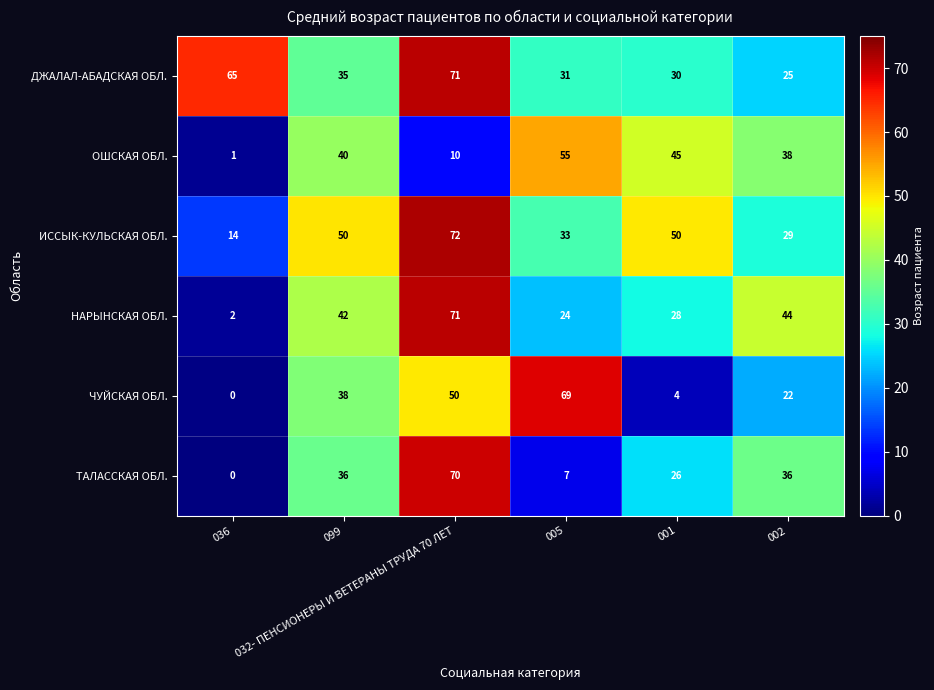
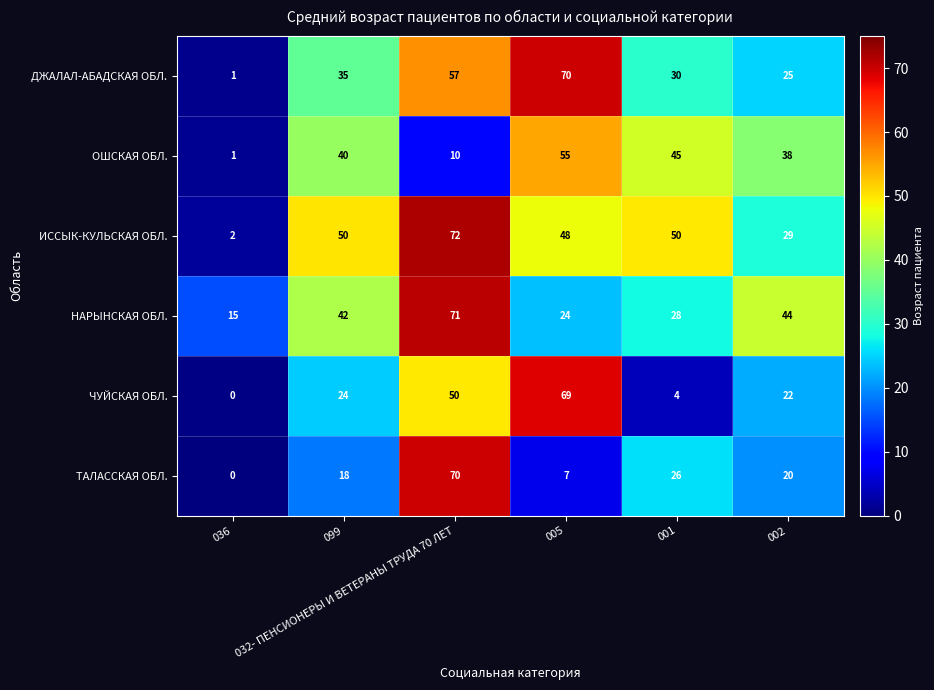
ДЖАЛАЛ-АБАДСКАЯ ОБЛ., 036: 65 -> 1
ДЖАЛАЛ-АБАДСКАЯ ОБЛ., 032- ПЕНСИОНЕРЫ И ВЕТЕРАНЫ ТРУДА 70 ЛЕТ: 71 -> 57
ДЖАЛАЛ-АБАДСКАЯ ОБЛ., 005: 31 -> 70
ИССЫК-КУЛЬСКАЯ ОБЛ., 036: 14 -> 2
ИССЫК-КУЛЬСКАЯ ОБЛ., 005: 33 -> 48
НАРЫНСКАЯ ОБЛ., 036: 2 -> 15
ЧУЙСКАЯ ОБЛ., 099: 38 -> 24
ТАЛАССКАЯ ОБЛ., 099: 36 -> 18
ТАЛАССКАЯ ОБЛ., 002: 36 -> 20
